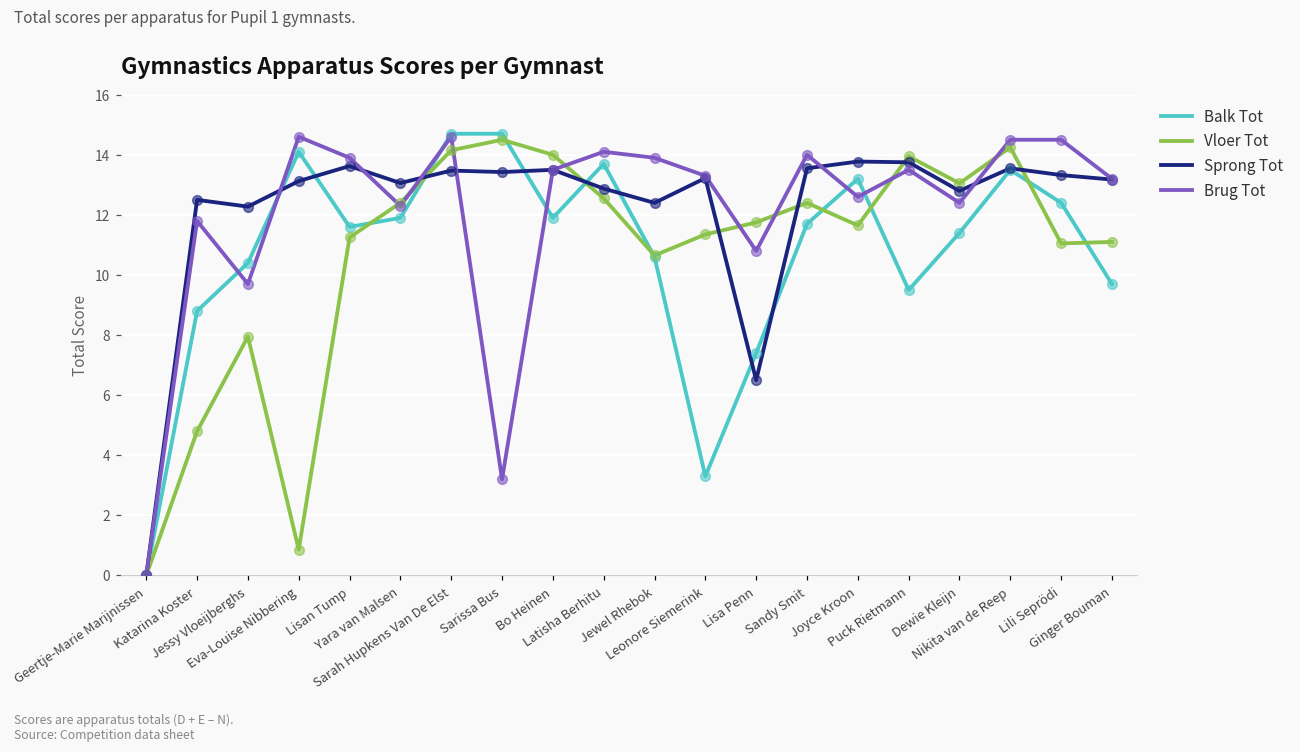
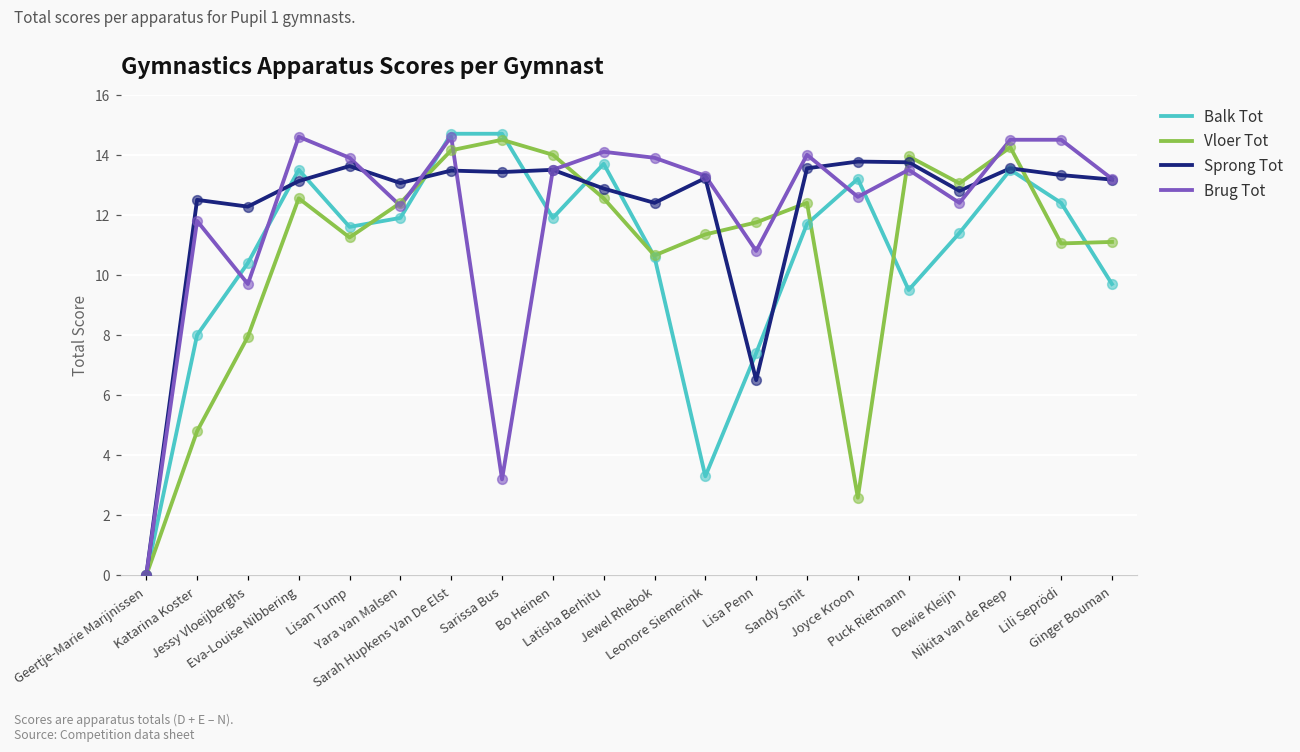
Balk Tot, Katarina Koster: 8.8 -> 8.0
Balk Tot, Eva-Louise Nibbering: 14.1 -> 13.5
Vloer Tot, Eva-Louise Nibbering: 0.9 -> 12.6
Vloer Tot, Joyce Kroon: 11.7 -> 2.6
